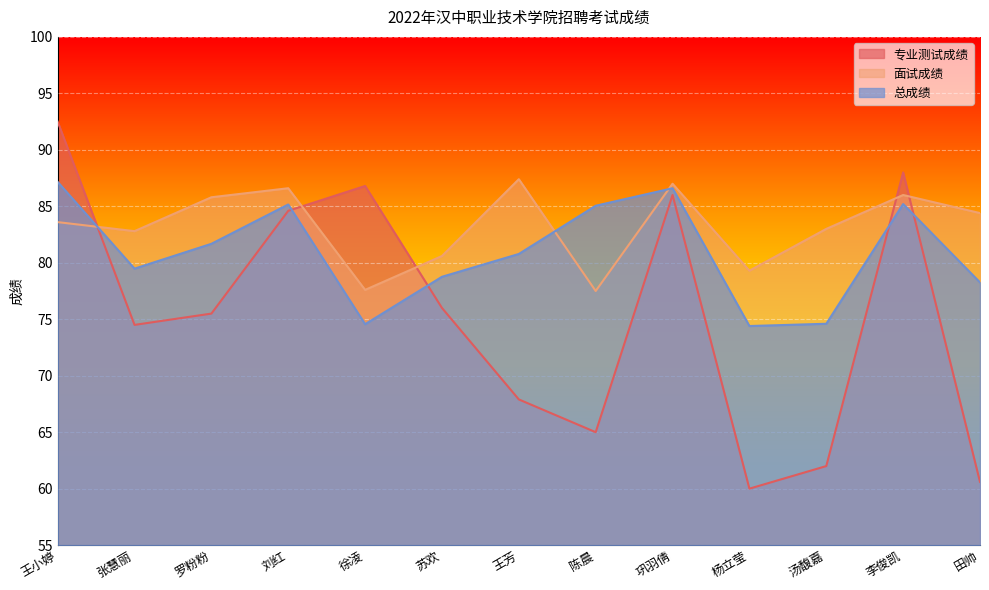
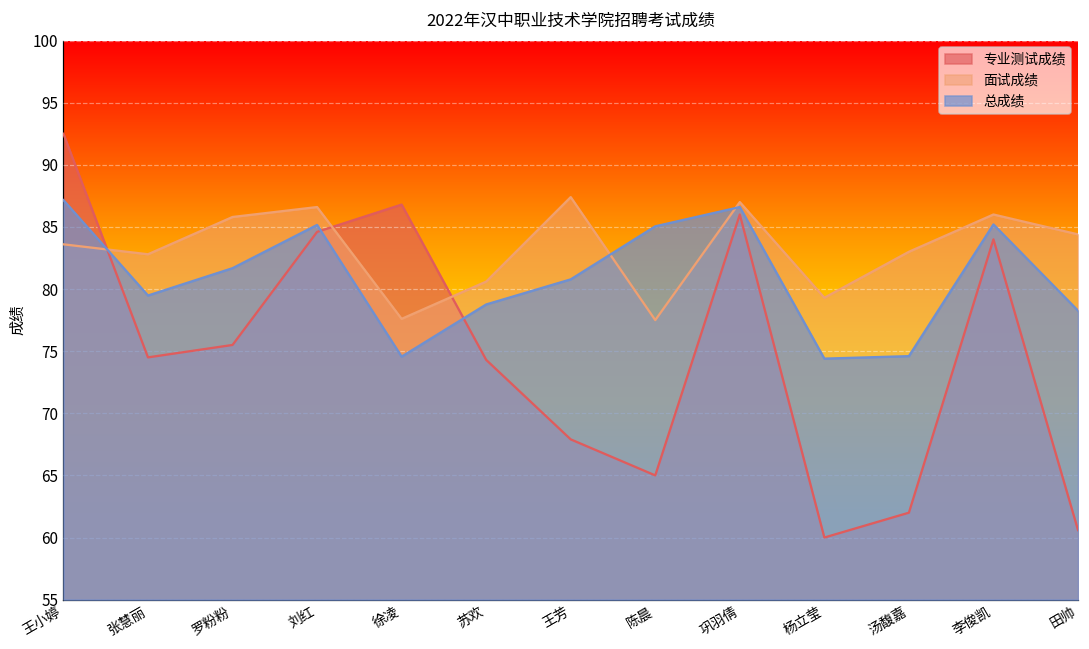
专业测试成绩, 苏欢: 76.0 -> 74.3
专业测试成绩, 李俊凯: 88 -> 84
